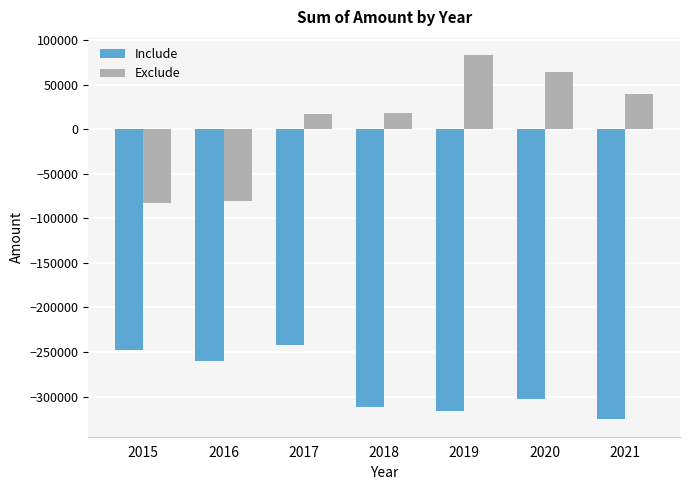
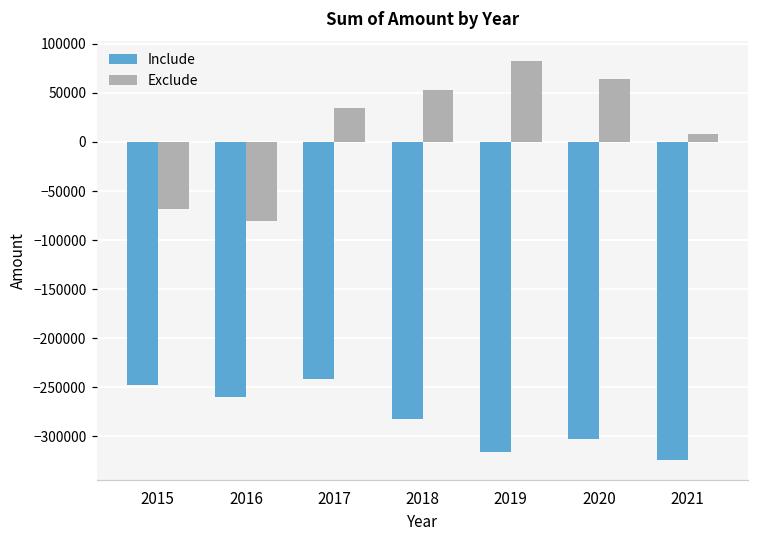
Exclude, 2015: -80000 -> -70000
Exclude, 2017: 20000 -> 30000
Include, 2018: -310000 -> -280000
Exclude, 2018: 20000 -> 50000
Exclude, 2021: 40000 -> 10000
